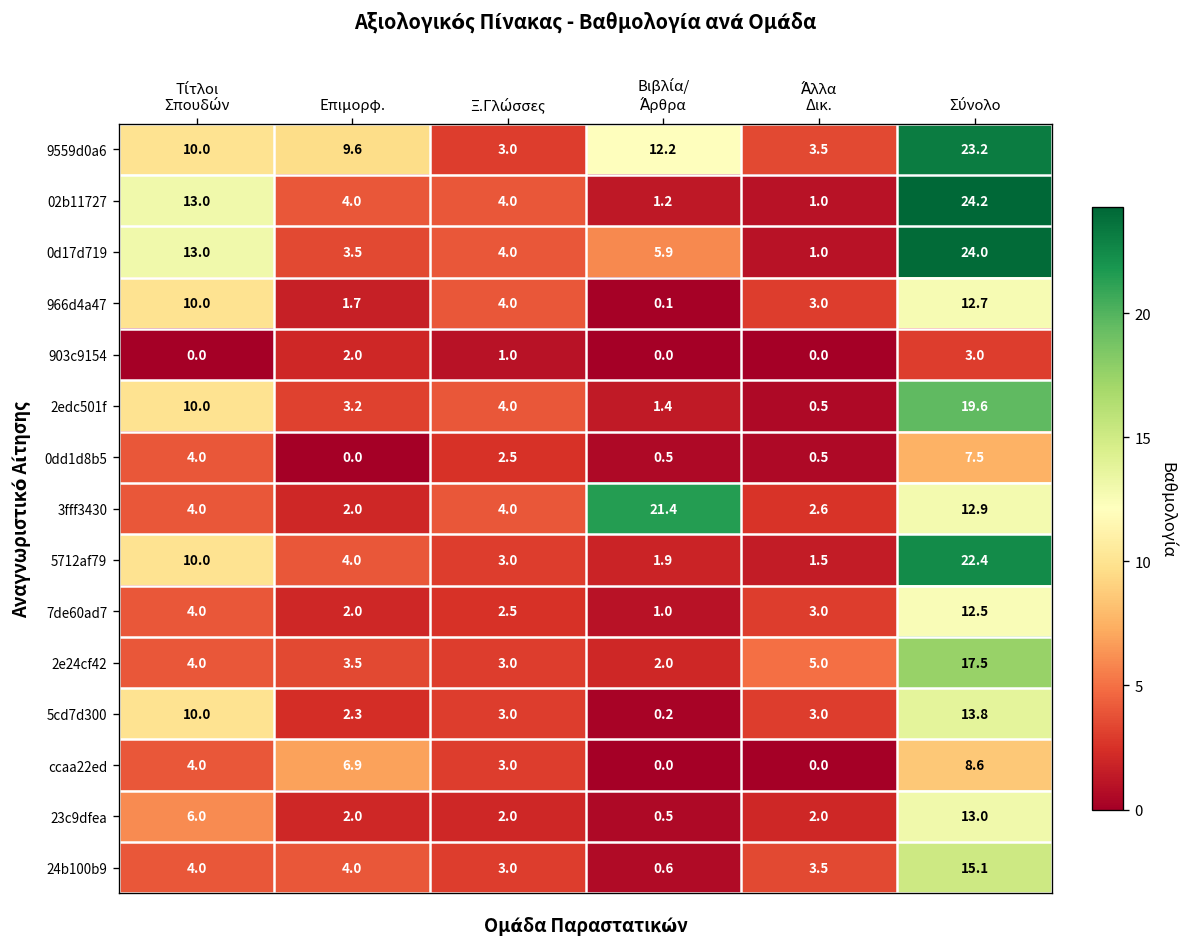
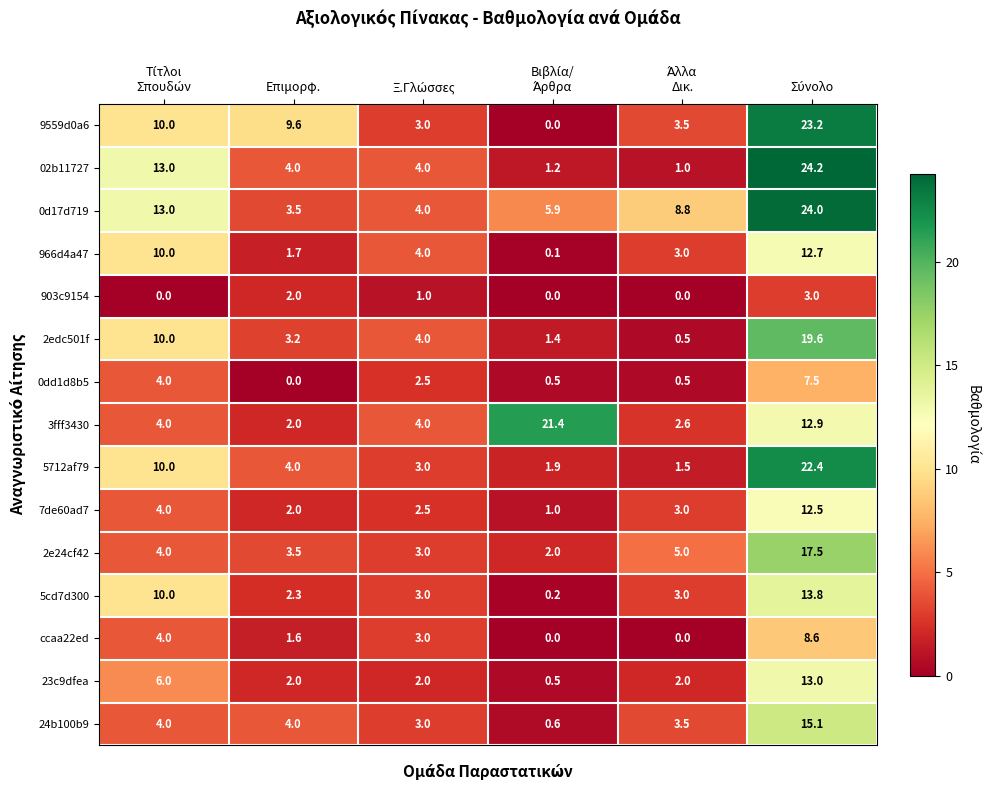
9559d0a6, Βιβλία/ Άρθρα: 12.2 -> 0.0
0d17d719, Άλλα Δικ.: 1.0 -> 8.8
ccaa22ed, Επιμορφ.: 6.9 -> 1.6
